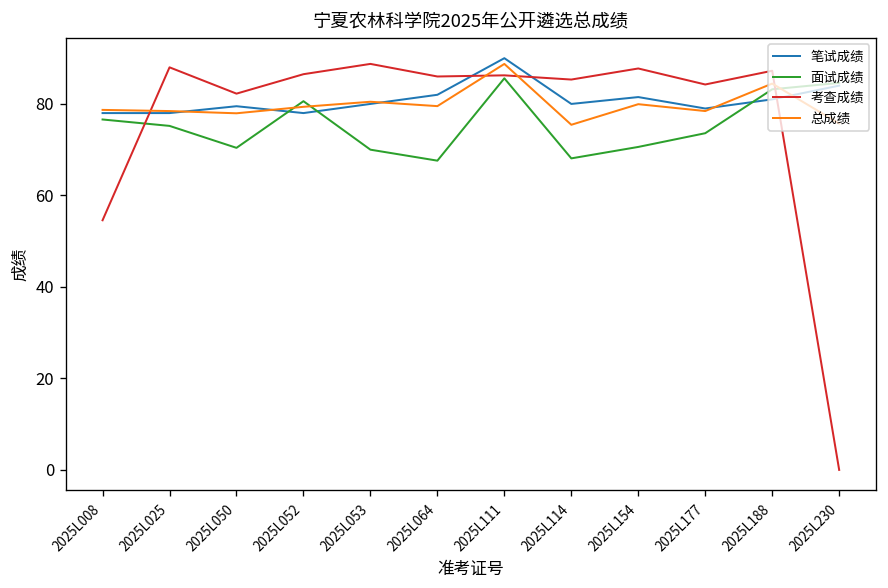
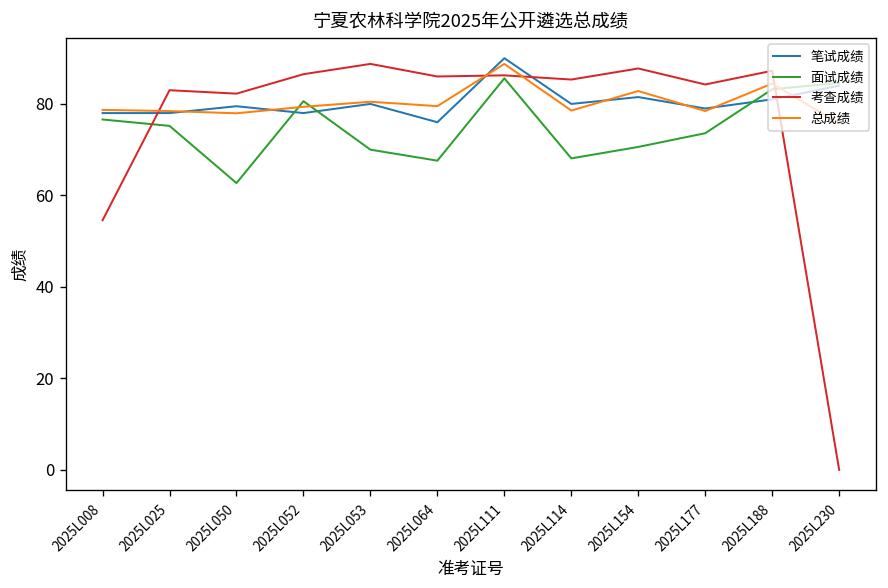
考查成绩, 2025L025: 88 -> 83
面试成绩, 2025L050: 70 -> 63
笔试成绩, 2025L064: 82 -> 76
总成绩, 2025L114: 75 -> 79
总成绩, 2025L154: 80 -> 83
